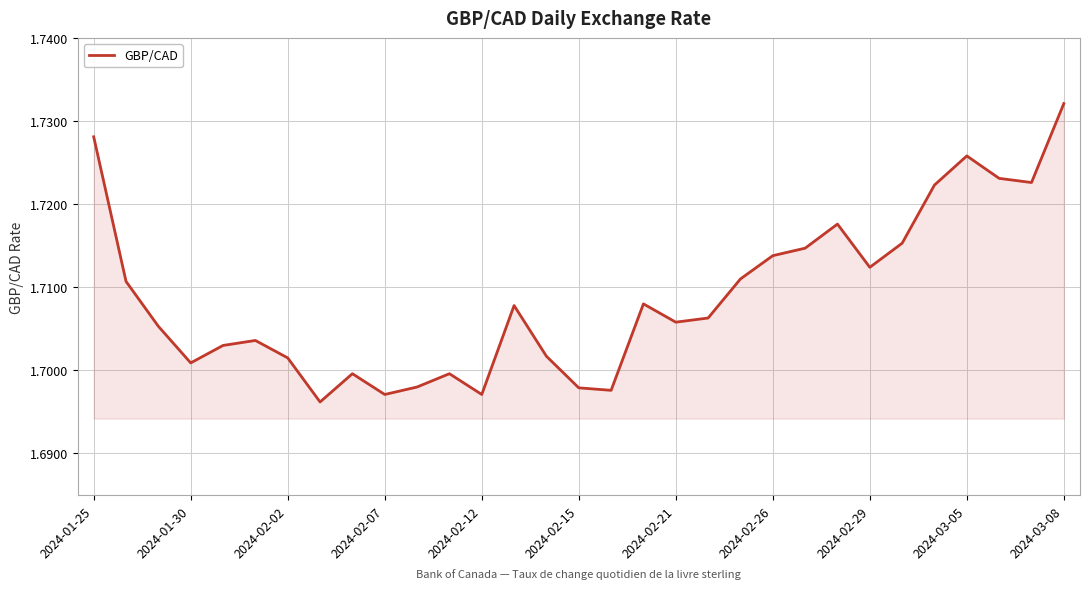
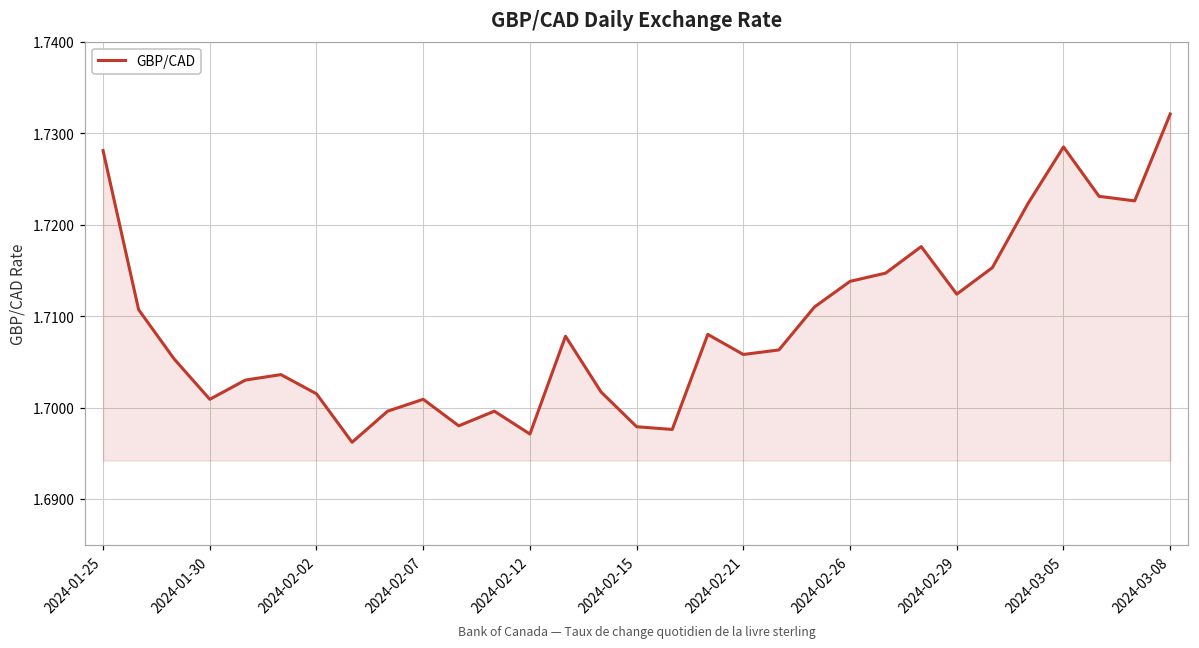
2024-02-07: 1.697 -> 1.701
2024-03-05: 1.726 -> 1.729
